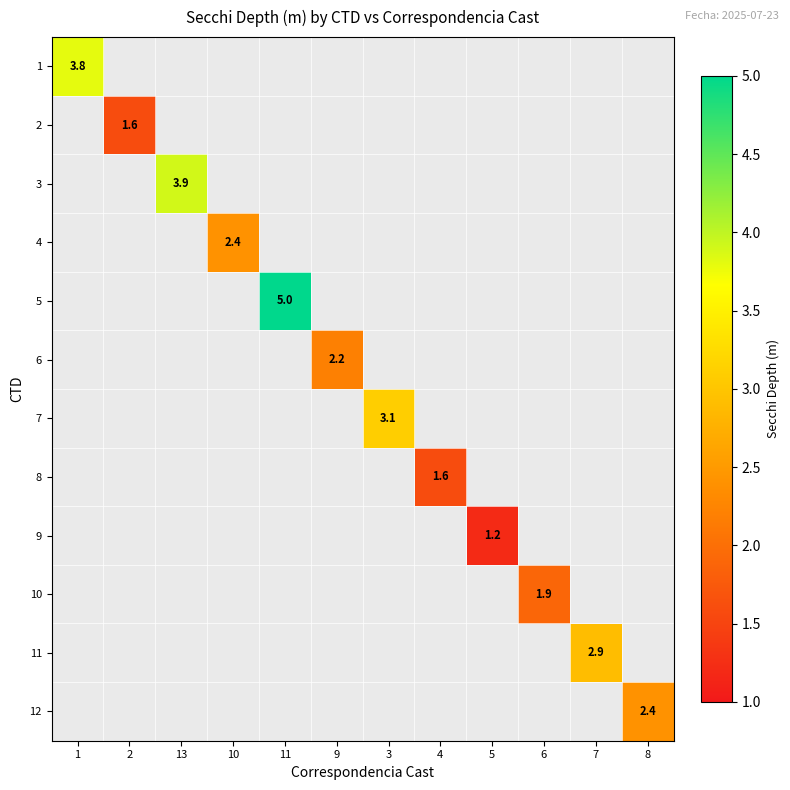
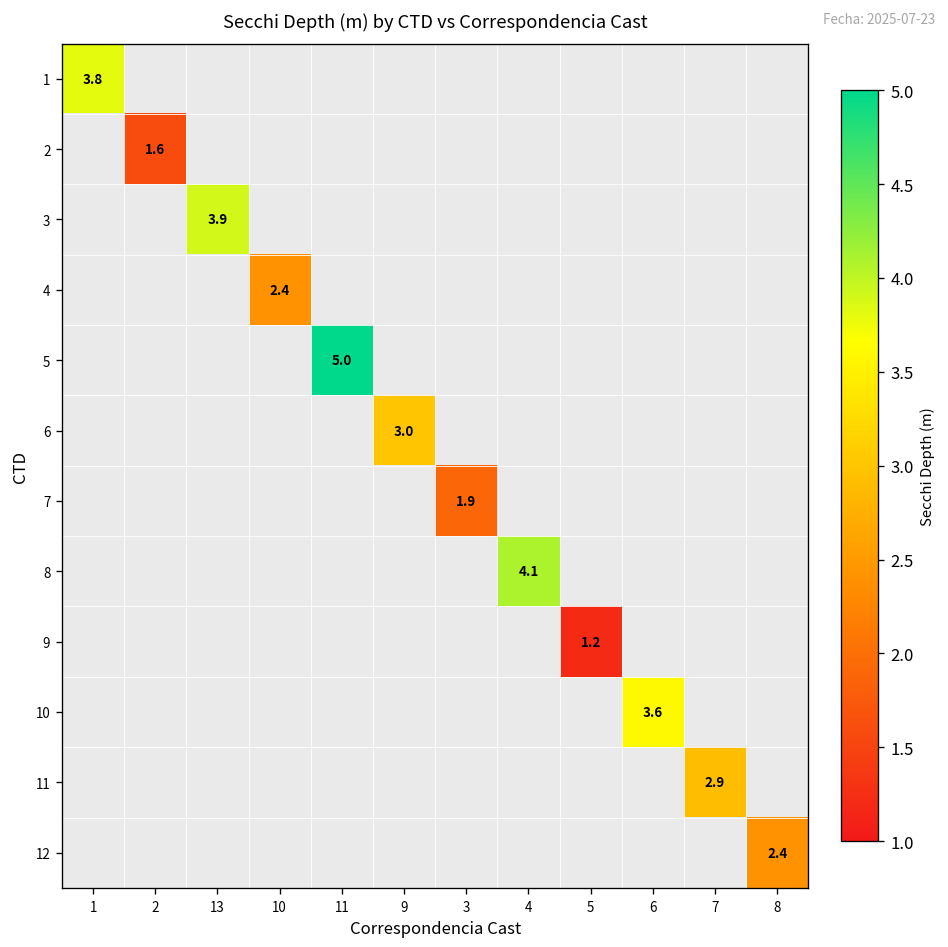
6, 9: 2.2 -> 3.0
7, 3: 3.1 -> 1.9
8, 4: 1.6 -> 4.1
10, 6: 1.9 -> 3.6
